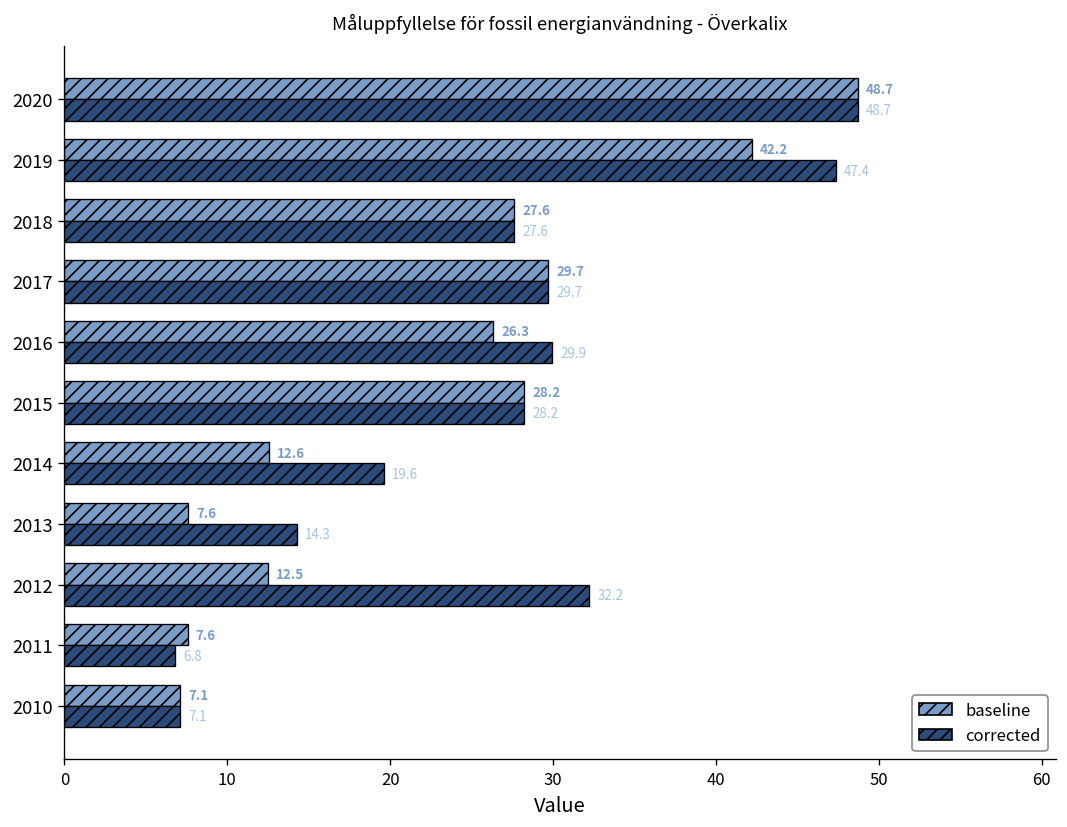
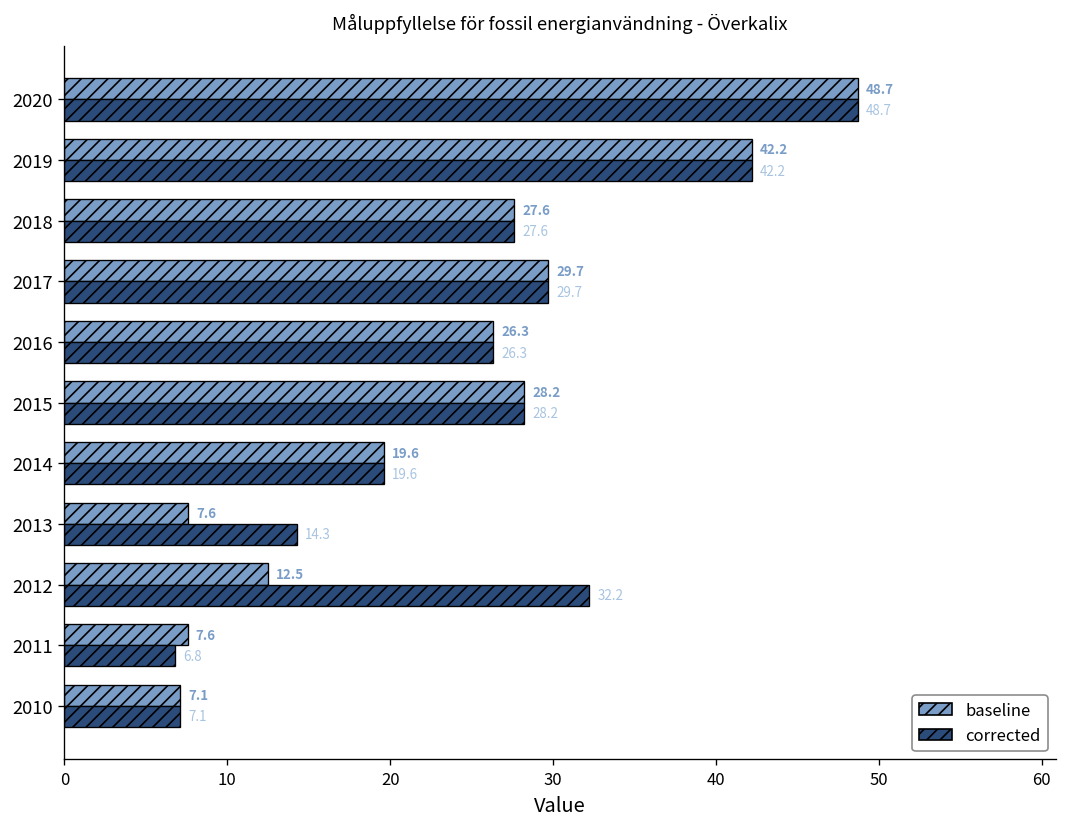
corrected, 2019: 47.4 -> 42.2
corrected, 2016: 29.9 -> 26.3
baseline, 2014: 12.6 -> 19.6
